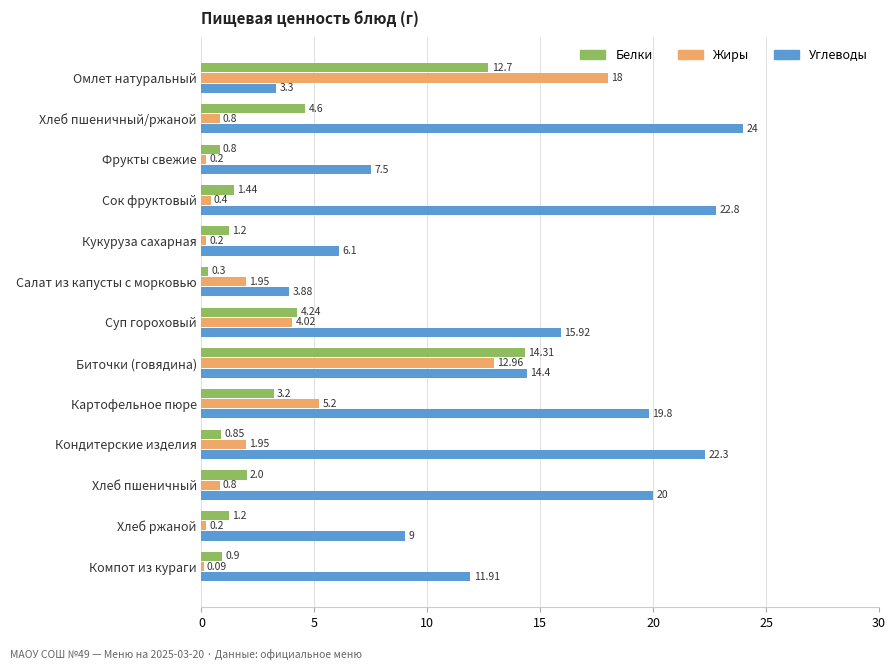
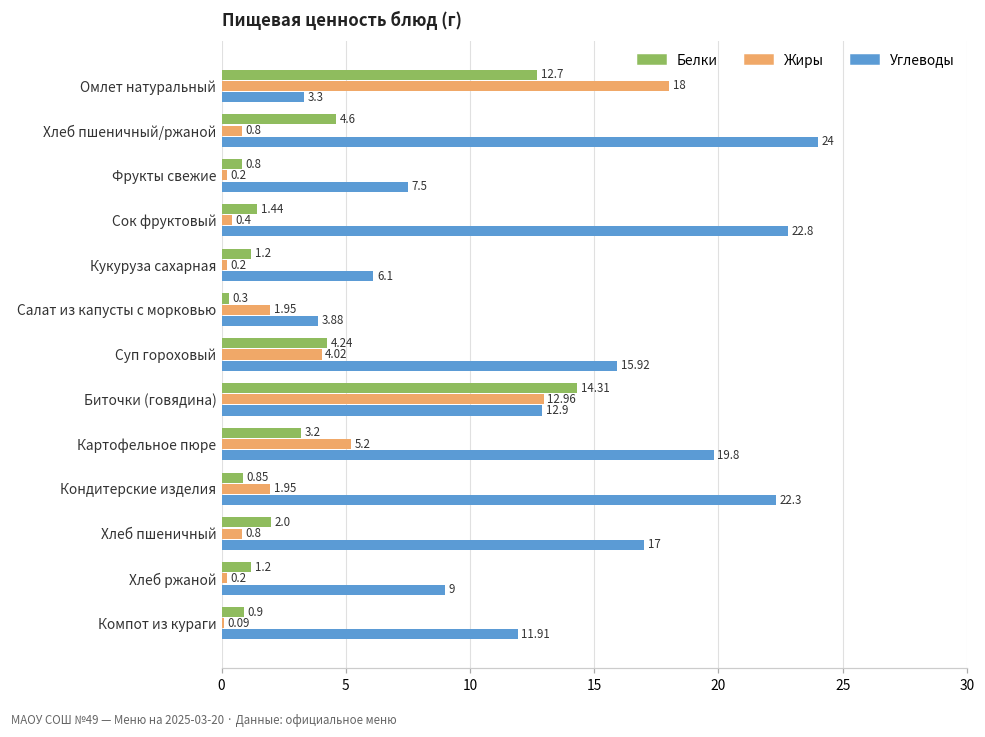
Углеводы, Биточки (говядина): 14.4 -> 12.9
Углеводы, Хлеб пшеничный: 20 -> 17
